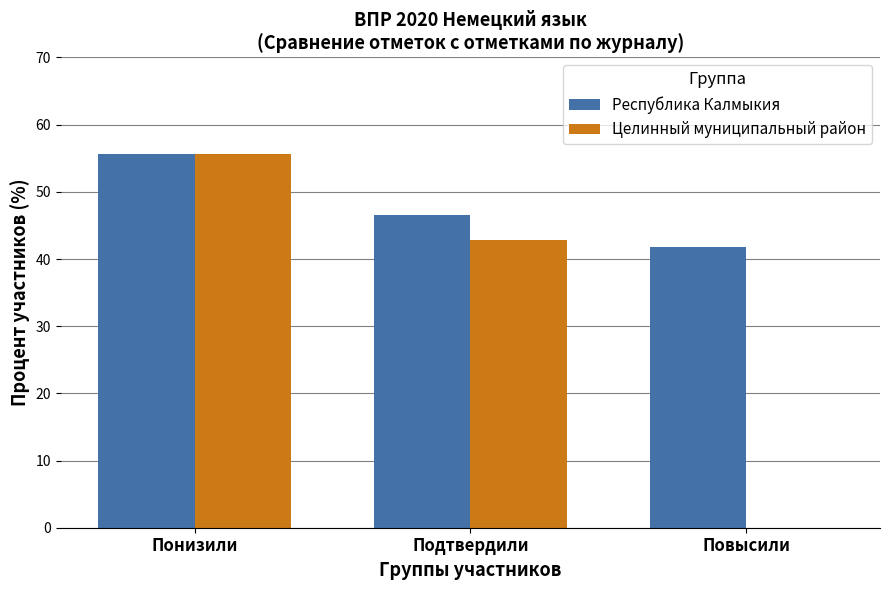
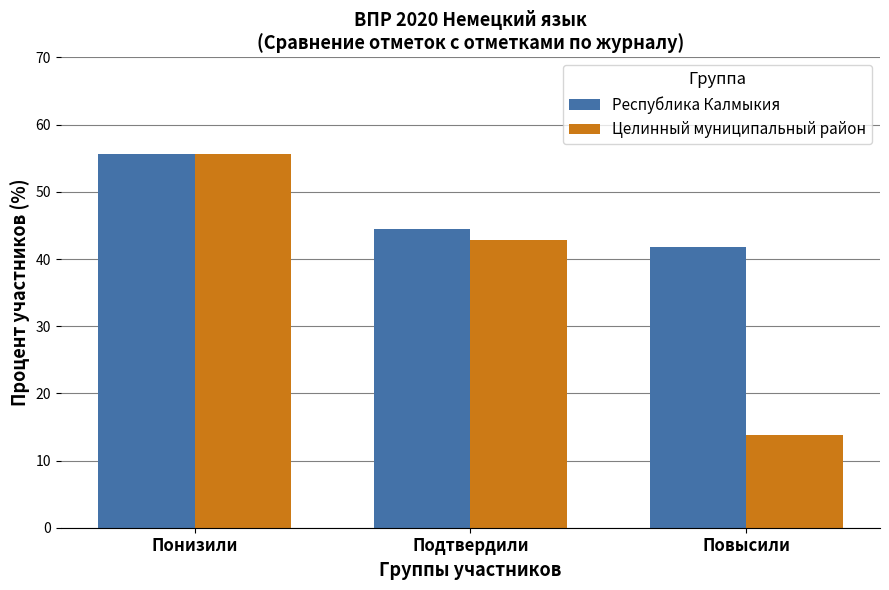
Республика Калмыкия, Подтвердили: 46 -> 44
Целинный муниципальный район, Повысили: 0 -> 14
